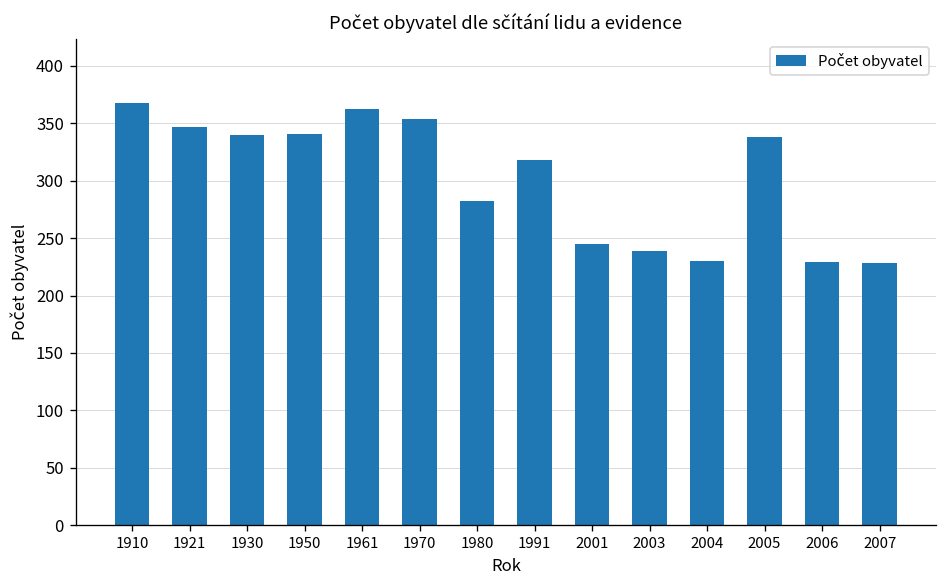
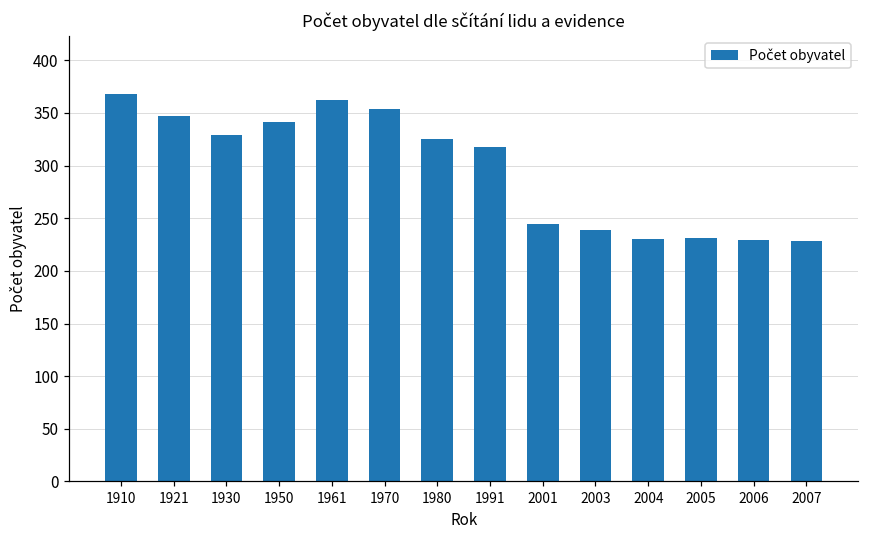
1930: 340 -> 330
1980: 280 -> 330
2005: 340 -> 230
